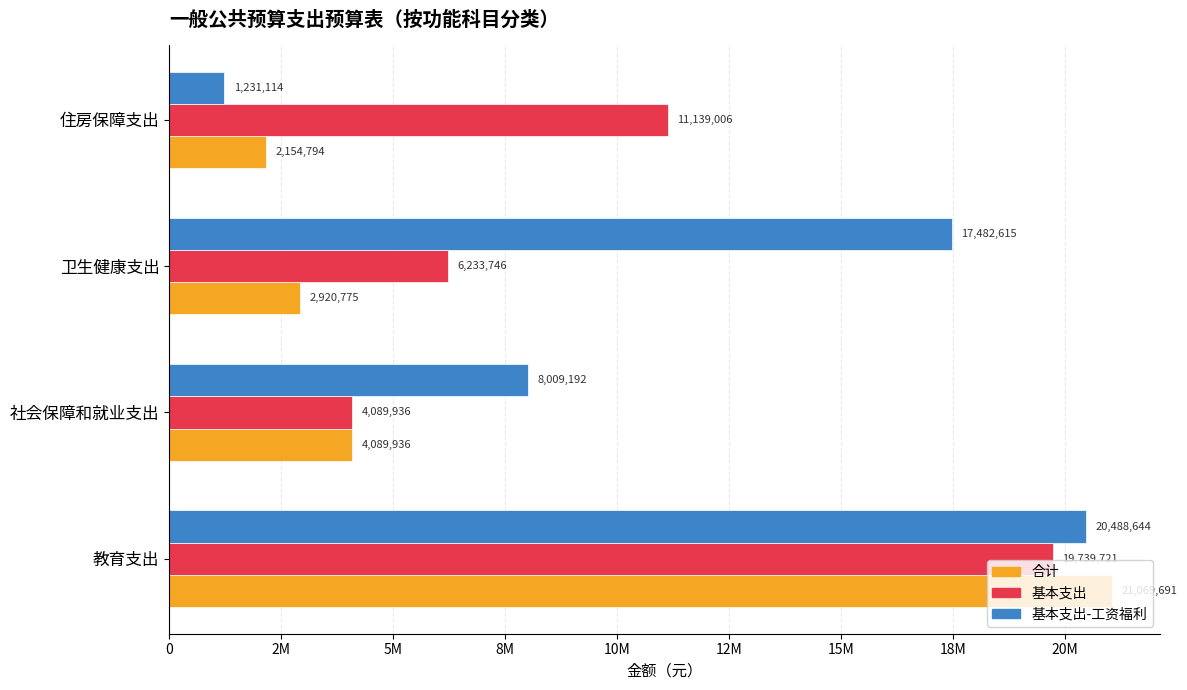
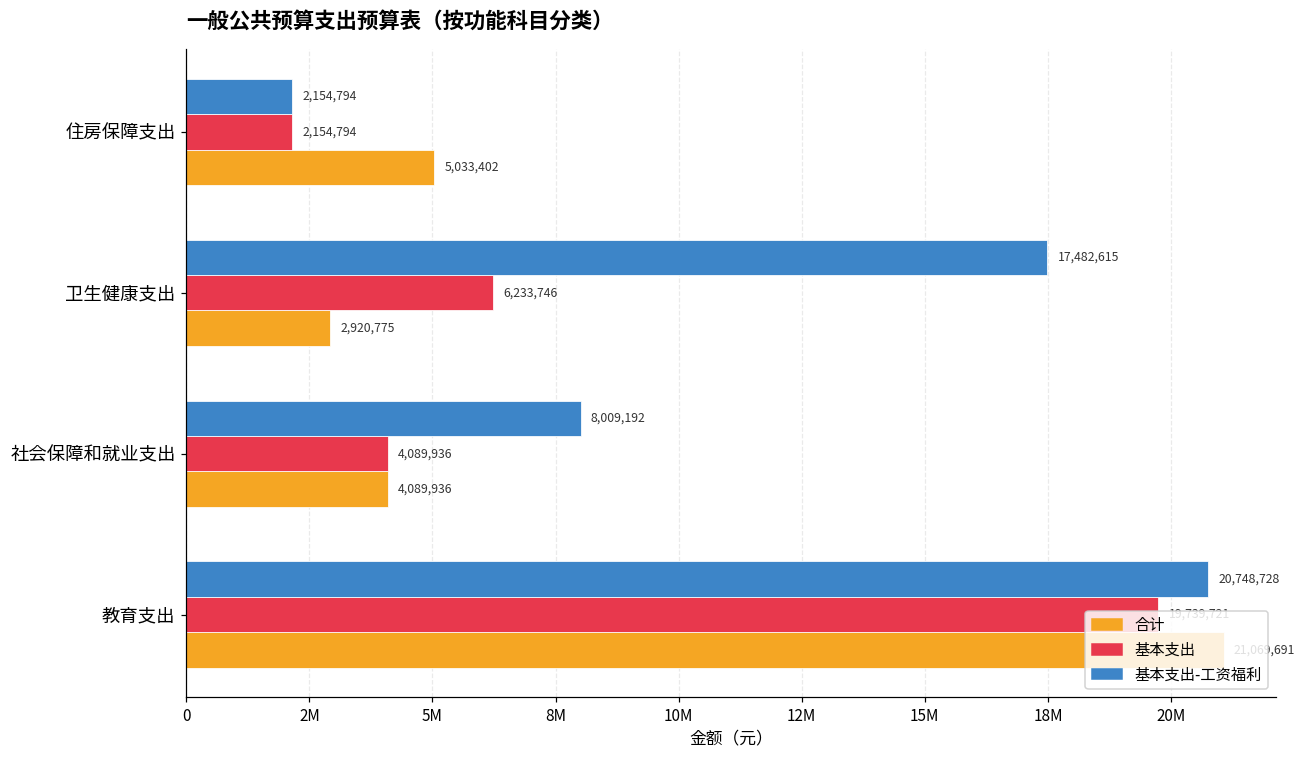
基本支出-工资福利, 住房保障支出: 1,231,114 -> 2,154,794
基本支出, 住房保障支出: 11,139,006 -> 2,154,794
合计, 住房保障支出: 2,154,794 -> 5,033,402
基本支出-工资福利, 教育支出: 20,488,644 -> 20,748,728
